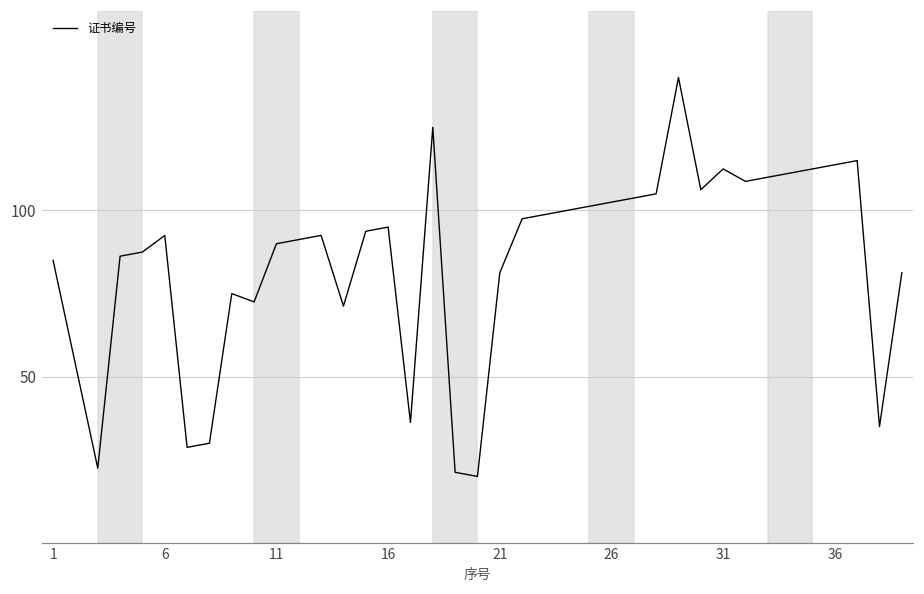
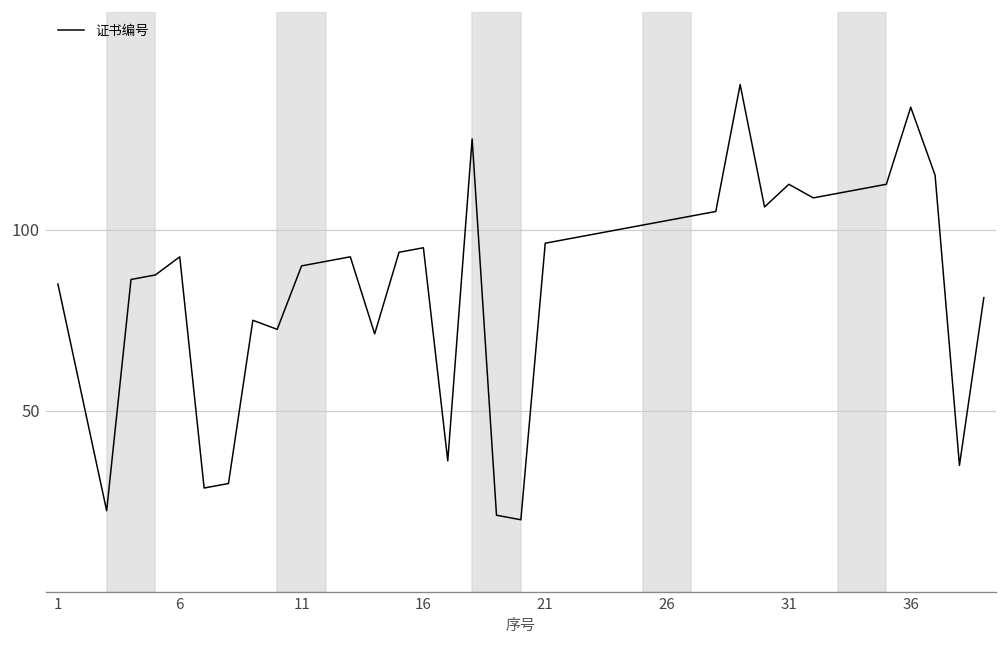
21: 81 -> 96
36: 114 -> 134
